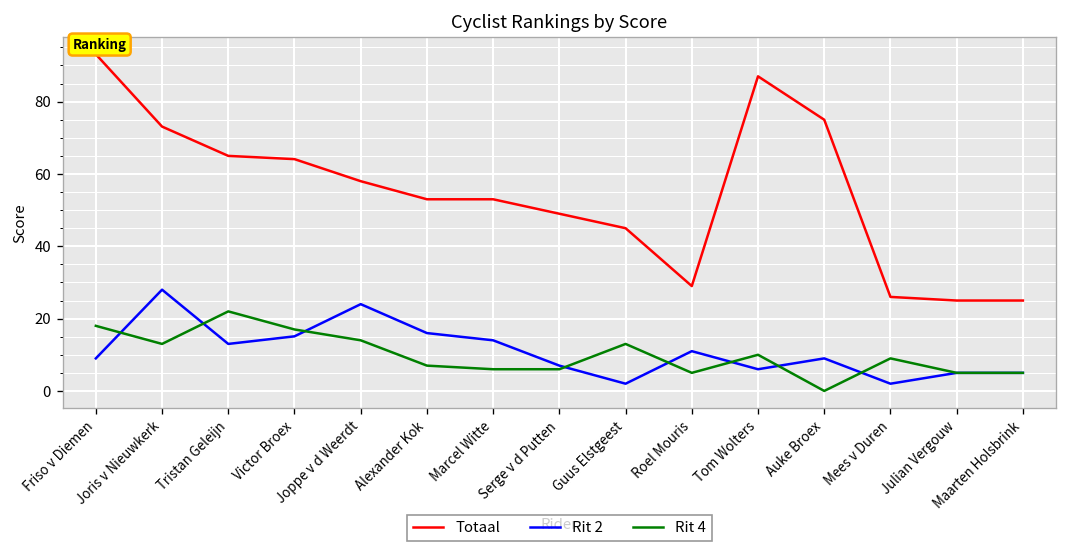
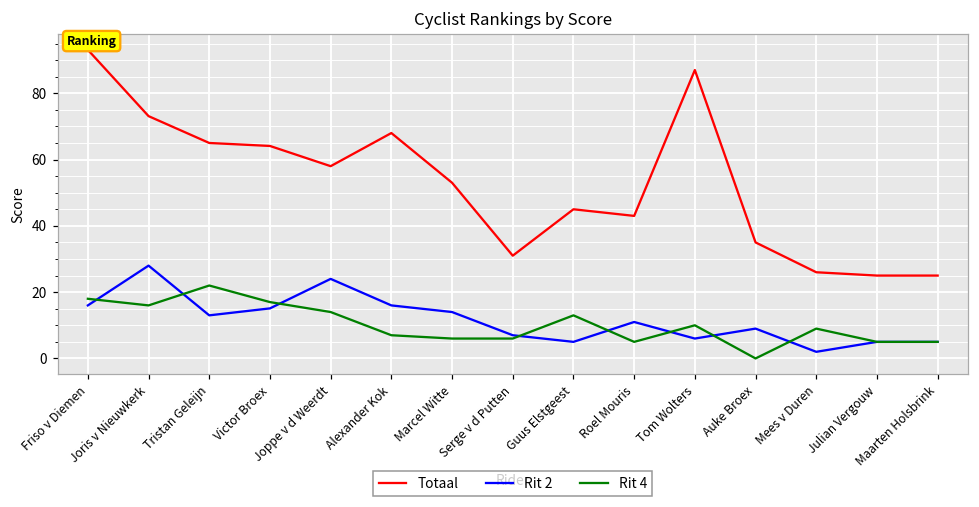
Rit 2, Friso v Diemen: 9 -> 16
Rit 4, Joris v Nieuwkerk: 13 -> 16
Totaal, Alexander Kok: 53 -> 68
Totaal, Serge v d Putten: 49 -> 31
Rit 2, Guus Elstgeest: 2 -> 5
Totaal, Roel Mouris: 29 -> 43
Totaal, Auke Broex: 75 -> 35
